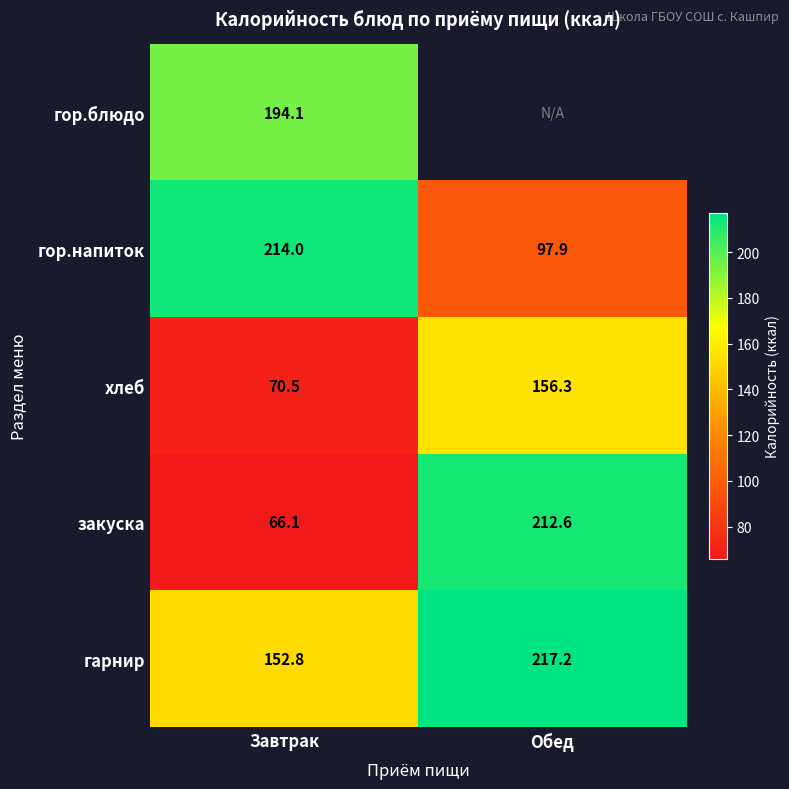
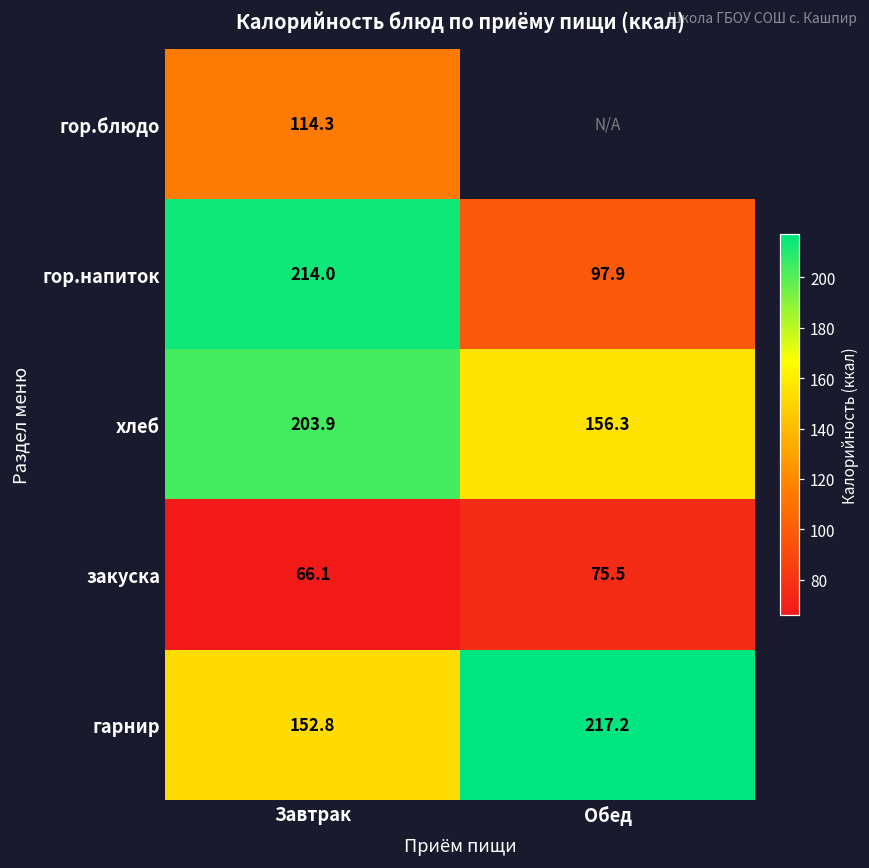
гор.блюдо, Завтрак: 194.1 -> 114.3
хлеб, Завтрак: 70.5 -> 203.9
закуска, Обед: 212.6 -> 75.5
